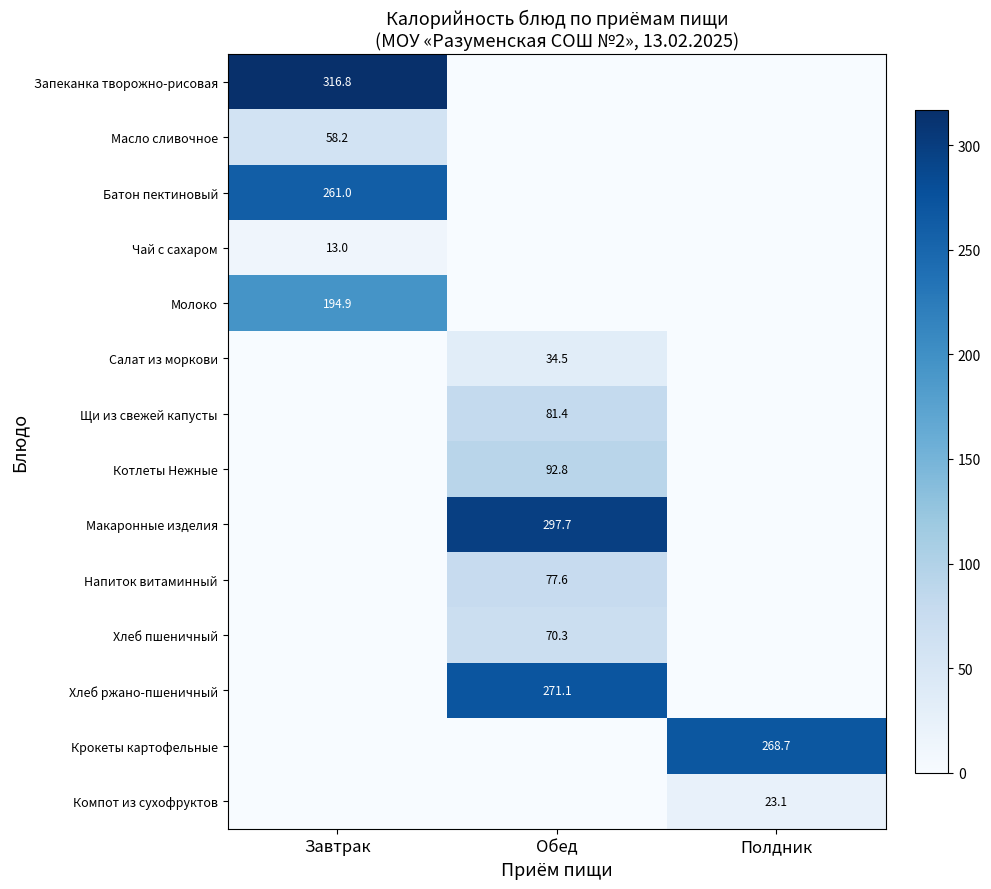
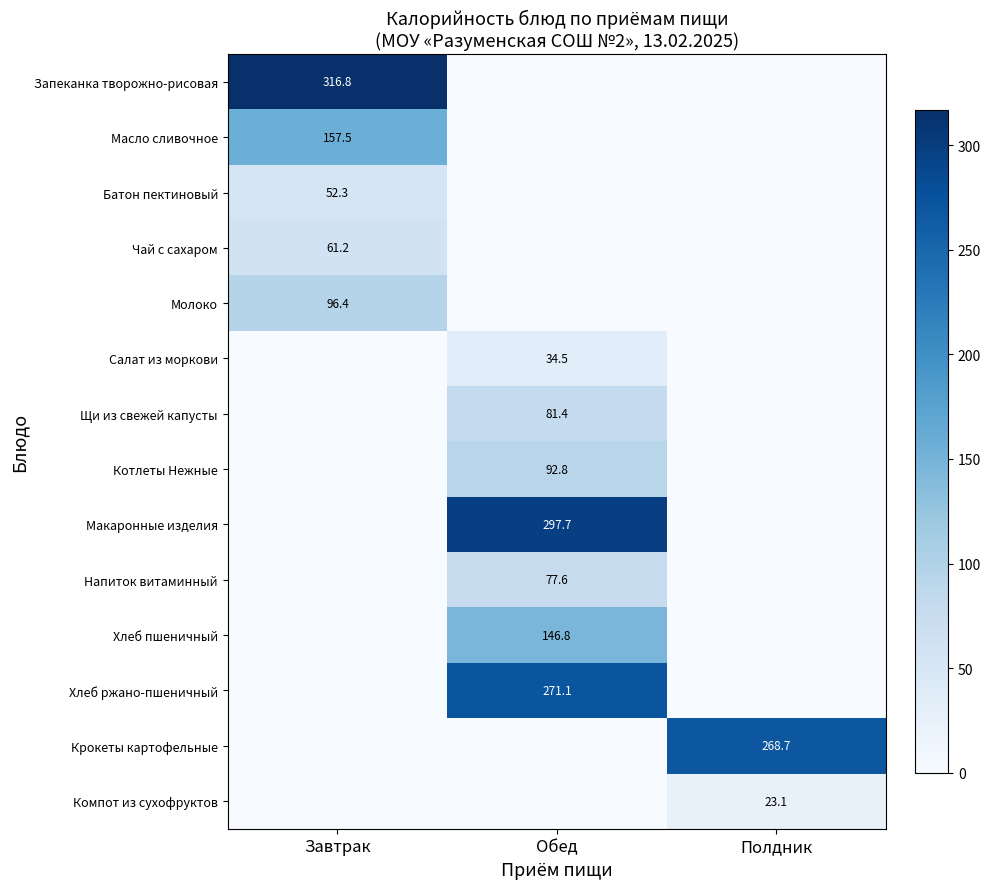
Масло сливочное, Завтрак: 58.2 -> 157.5
Батон пектиновый, Завтрак: 261.0 -> 52.3
Чай с сахаром, Завтрак: 13.0 -> 61.2
Молоко, Завтрак: 194.9 -> 96.4
Хлеб пшеничный, Обед: 70.3 -> 146.8
